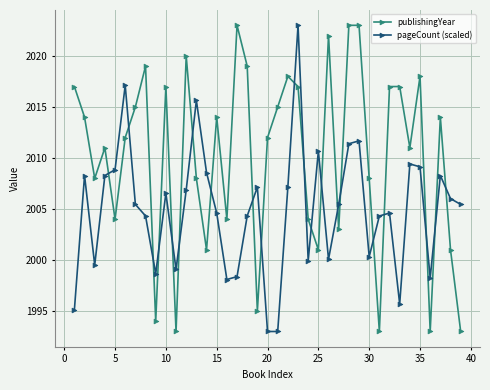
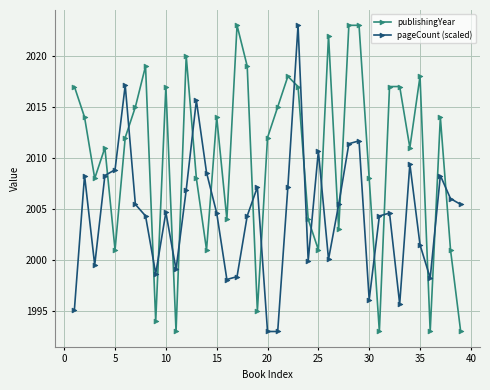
publishingYear, 5: 2004 -> 2001
pageCount (scaled), 10: 2006.5 -> 2004.7
pageCount (scaled), 30: 2000.3 -> 1996.1
pageCount (scaled), 35: 2009.1 -> 2001.5
